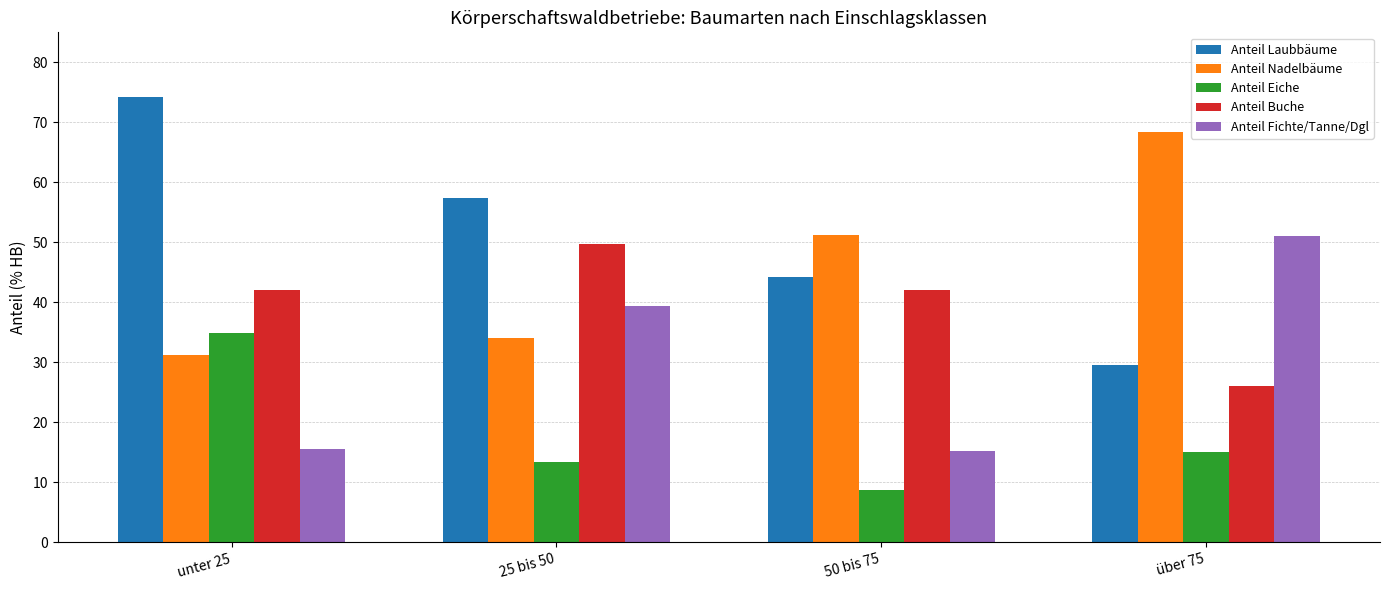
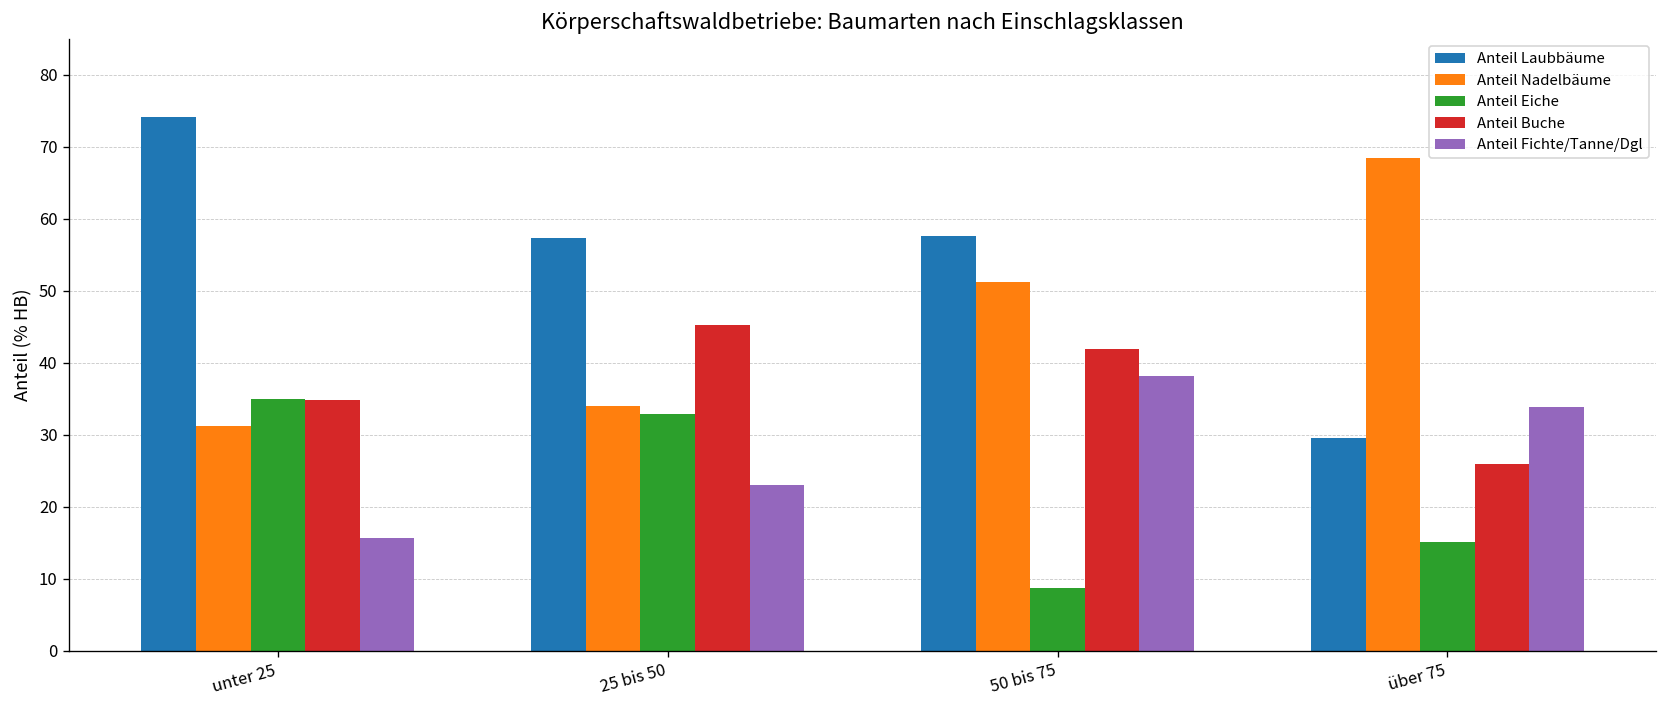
Anteil Buche, unter 25: 42 -> 35
Anteil Eiche, 25 bis 50: 13 -> 33
Anteil Buche, 25 bis 50: 50 -> 45
Anteil Fichte/Tanne/Dgl, 25 bis 50: 39 -> 23
Anteil Laubbäume, 50 bis 75: 44 -> 58
Anteil Fichte/Tanne/Dgl, 50 bis 75: 15 -> 38
Anteil Fichte/Tanne/Dgl, über 75: 51 -> 34
